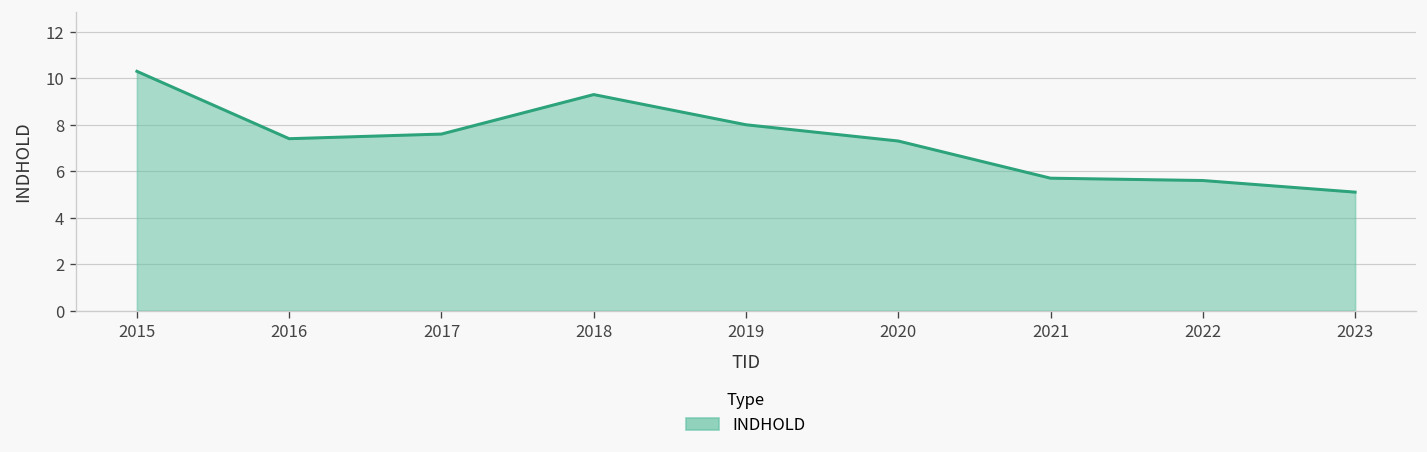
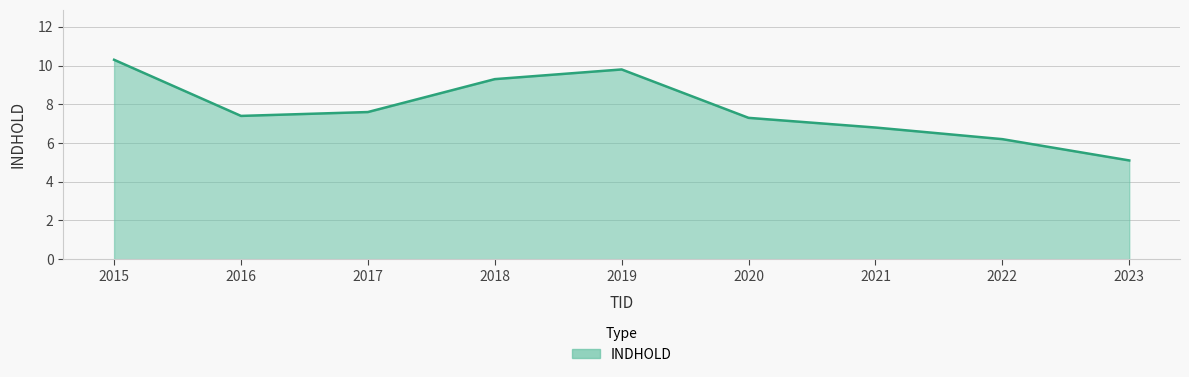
2019: 8.0 -> 9.8
2021: 5.7 -> 6.8
2022: 5.6 -> 6.2
